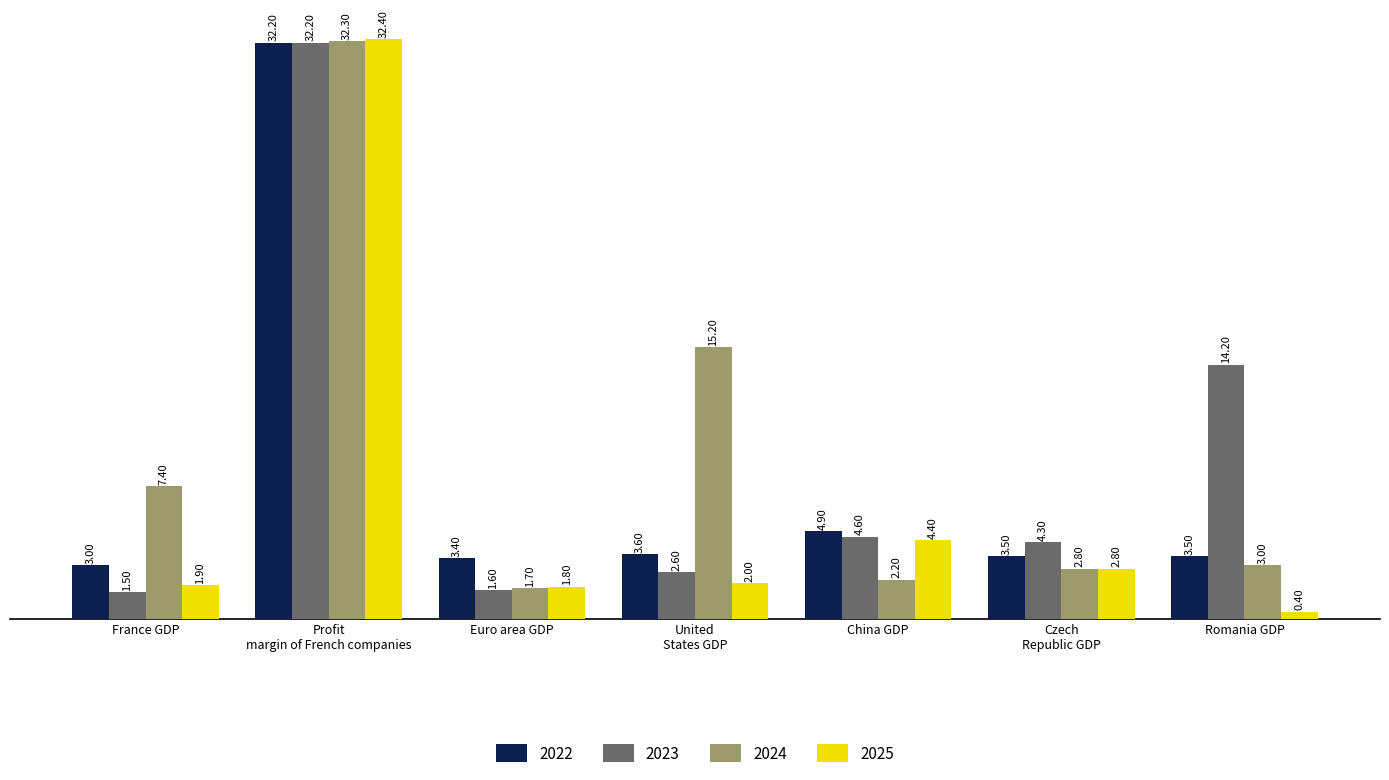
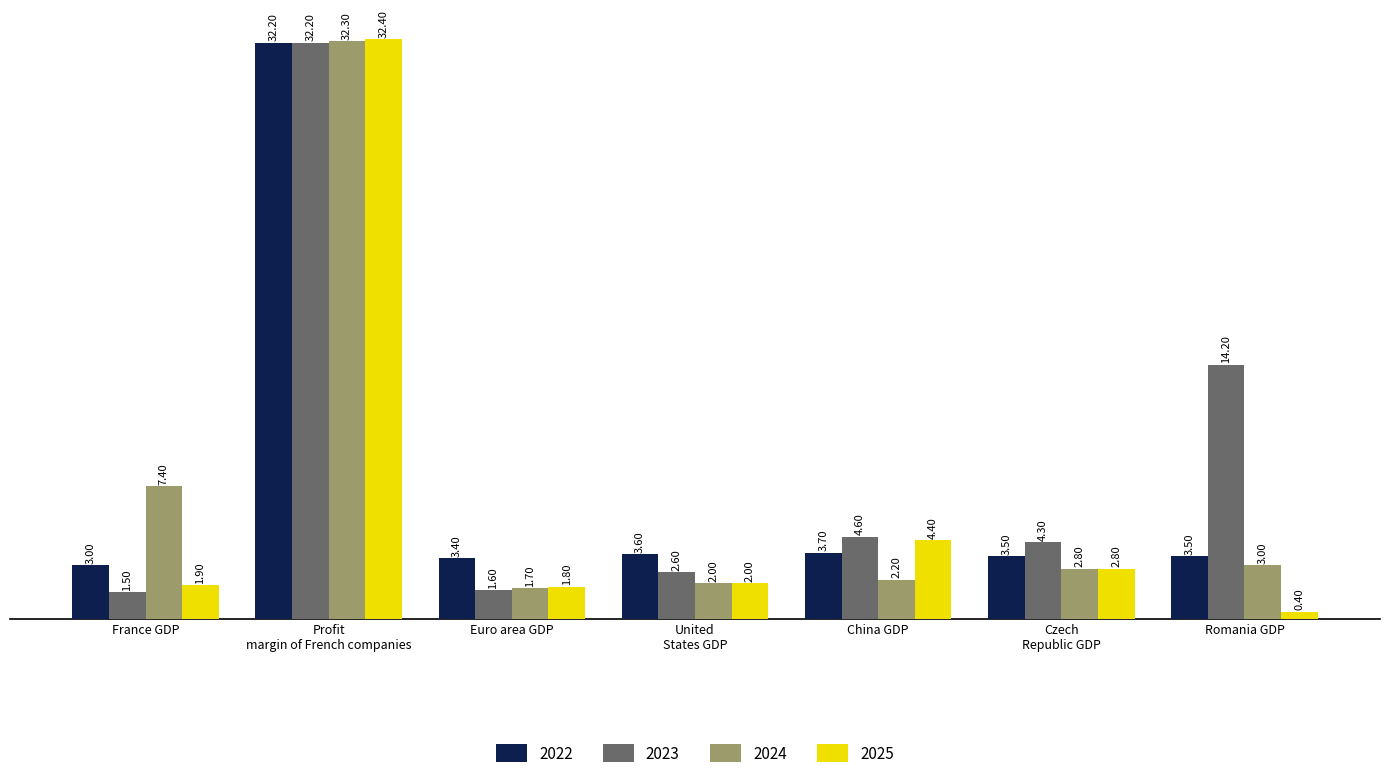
2024, United States GDP: 15.20 -> 2.00
2022, China GDP: 4.90 -> 3.70
